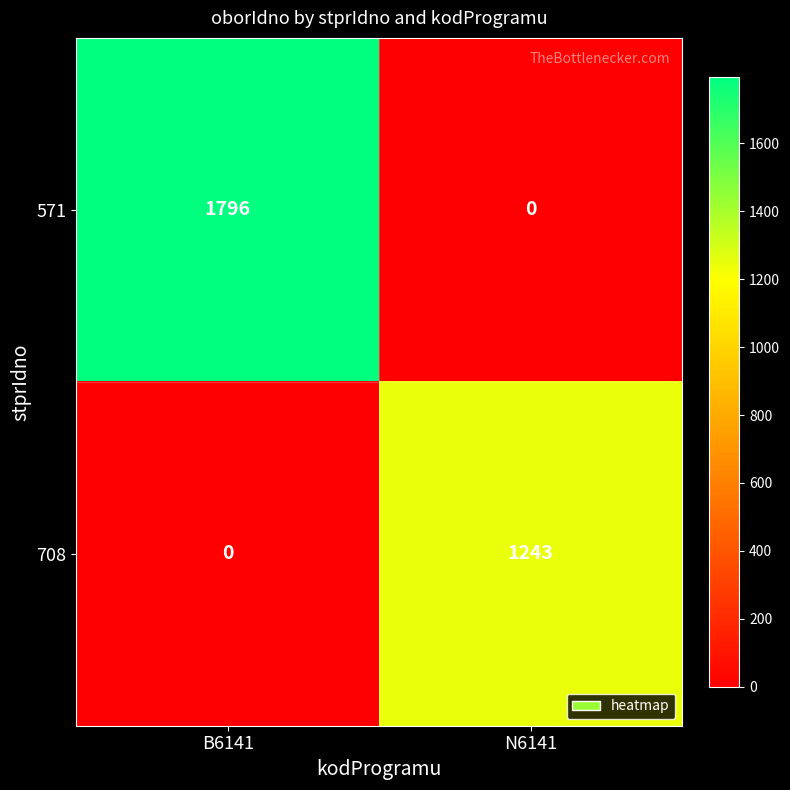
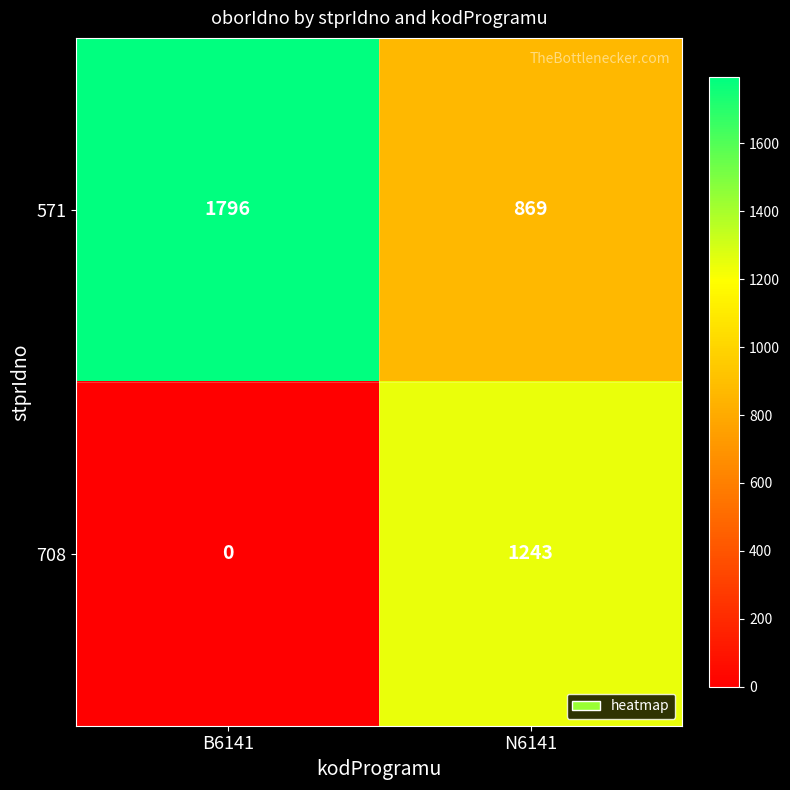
571, N6141: 0 -> 869
